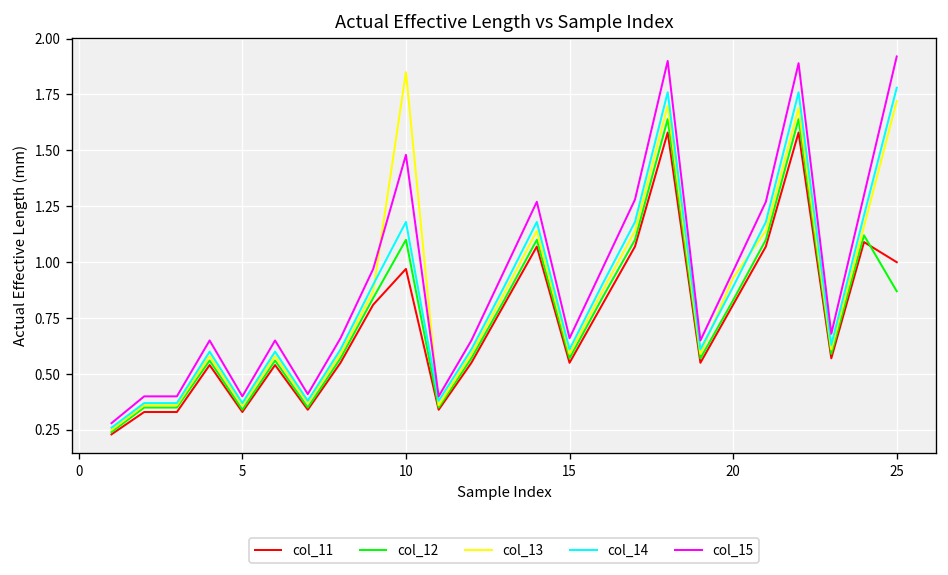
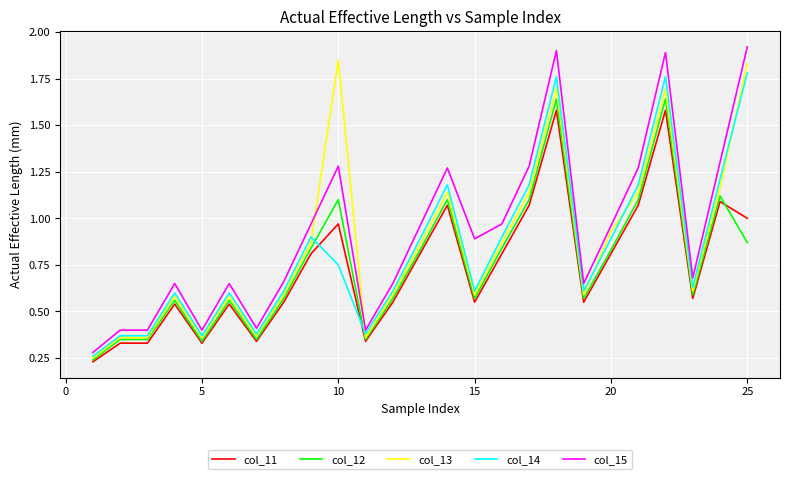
col_14, 10: 1.18 -> 0.75
col_15, 10: 1.48 -> 1.28
col_15, 15: 0.66 -> 0.89
col_13, 25: 1.72 -> 1.83
